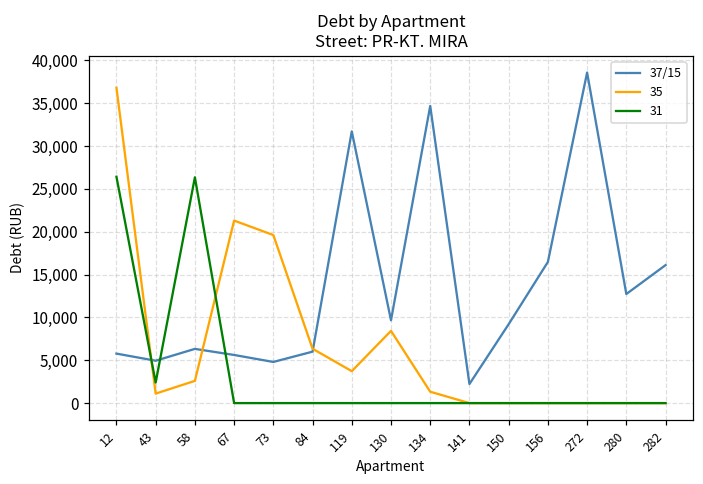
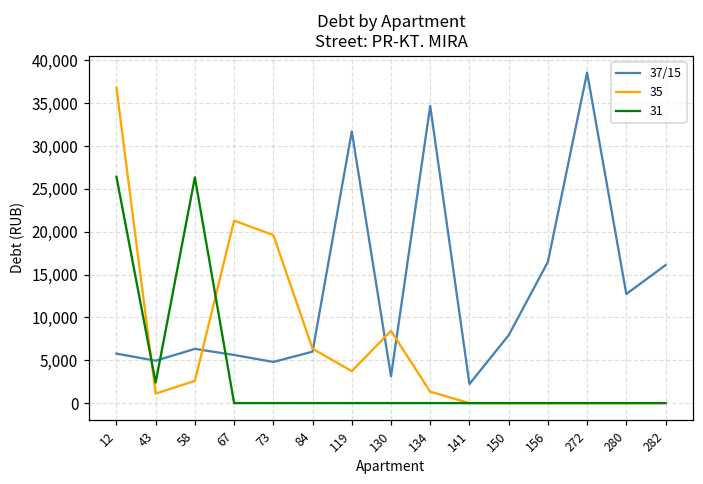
37/15, 130: 10,000 -> 3,000
37/15, 150: 9,000 -> 8,000
